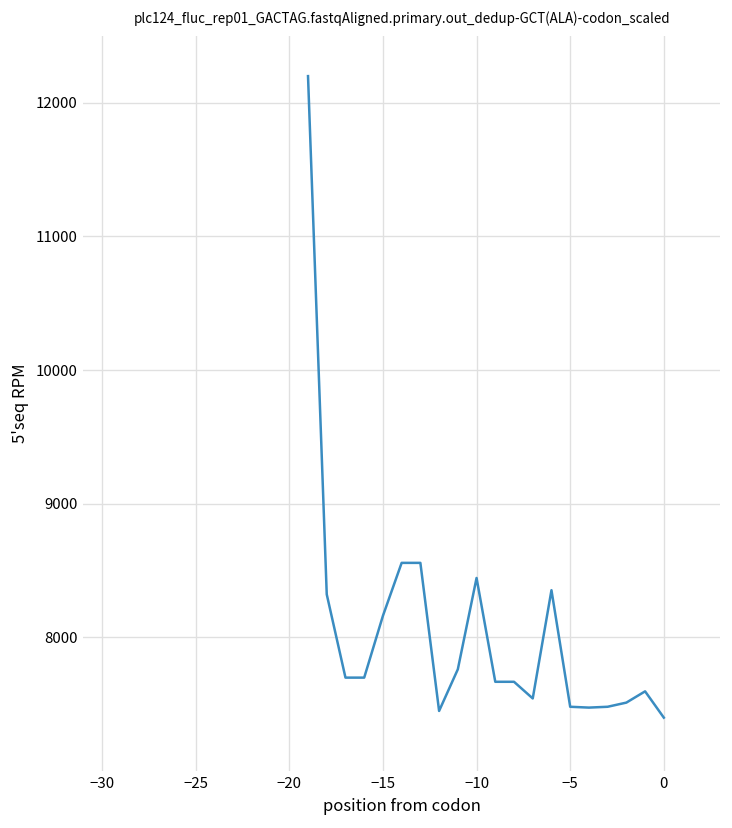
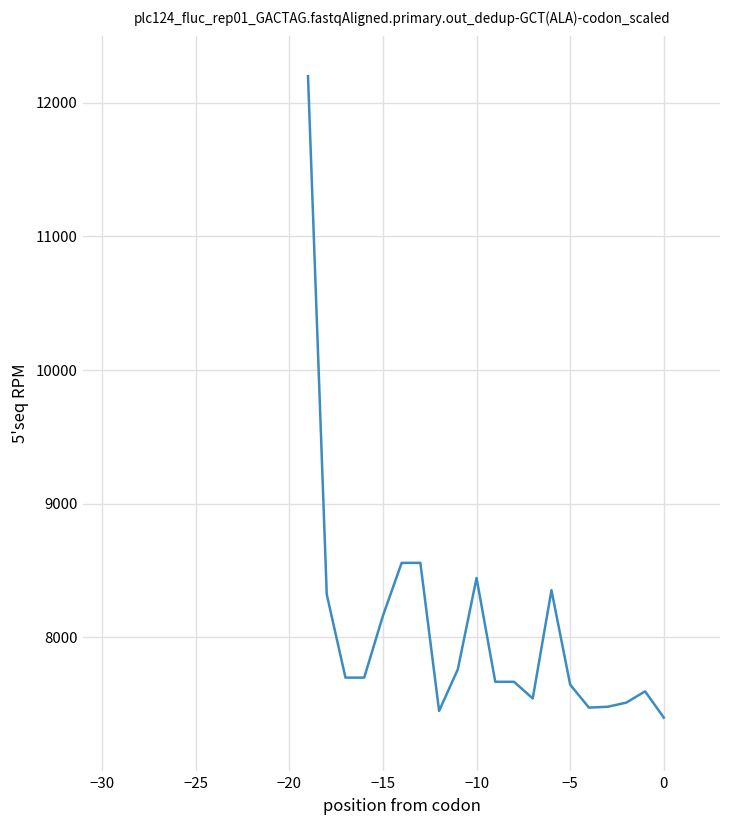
−5: 7480 -> 7650
